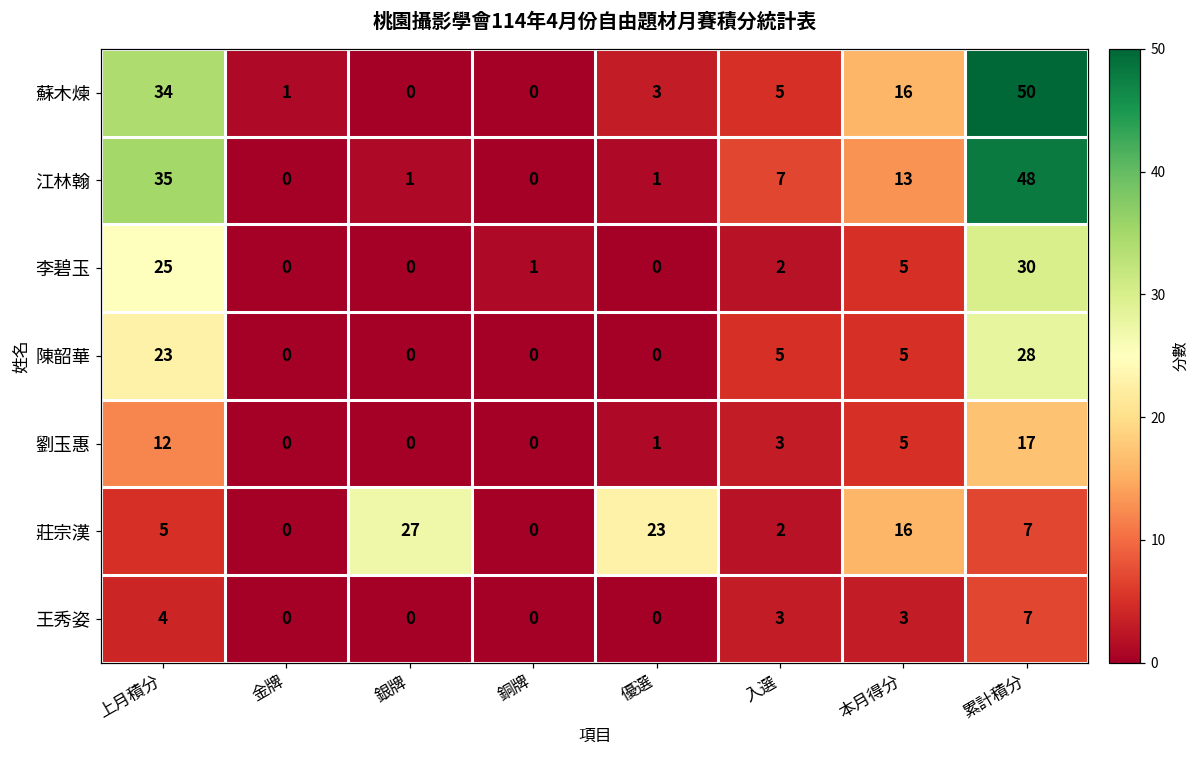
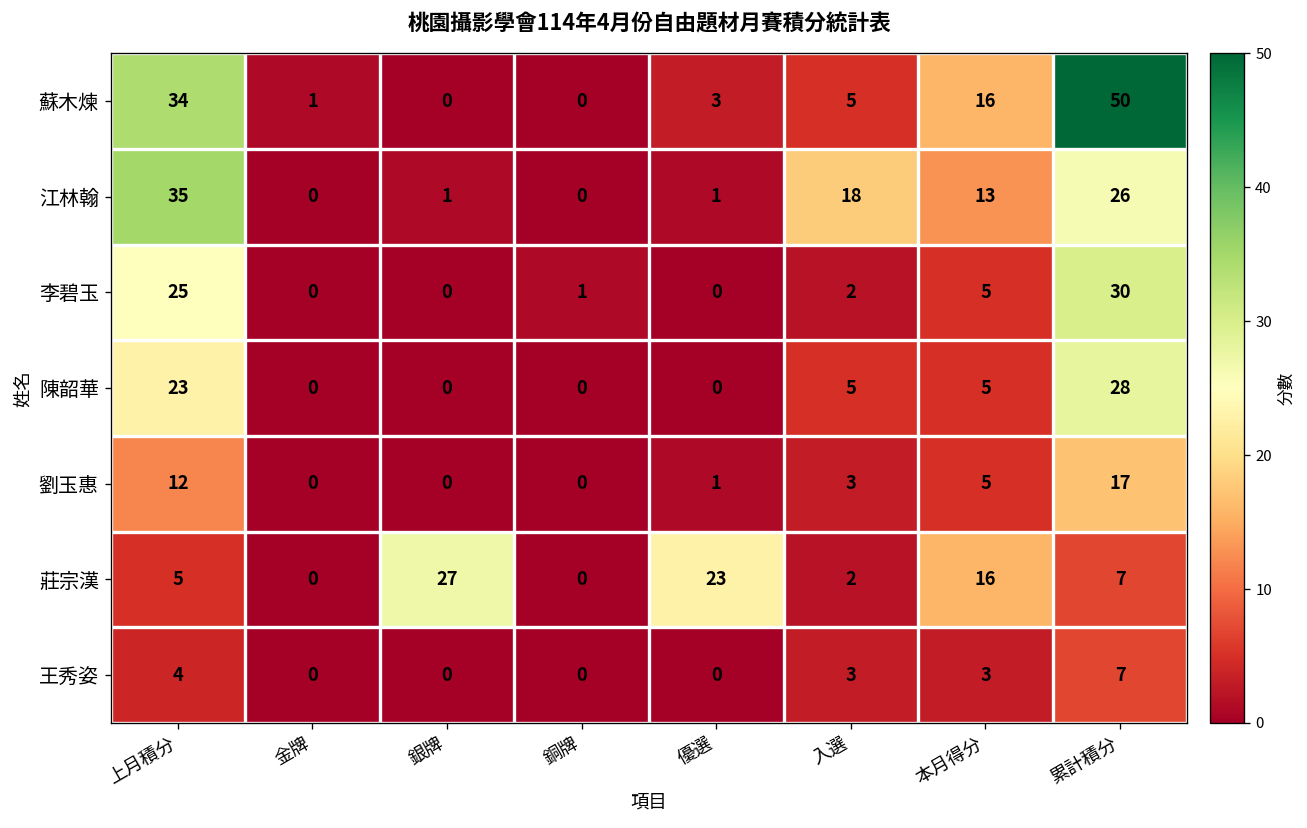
江林翰, 入選: 7 -> 18
江林翰, 累計積分: 48 -> 26
